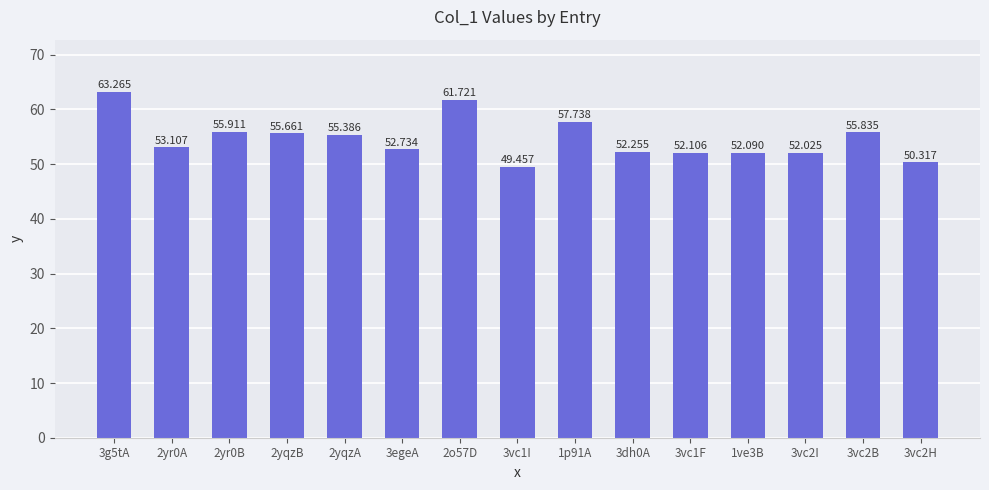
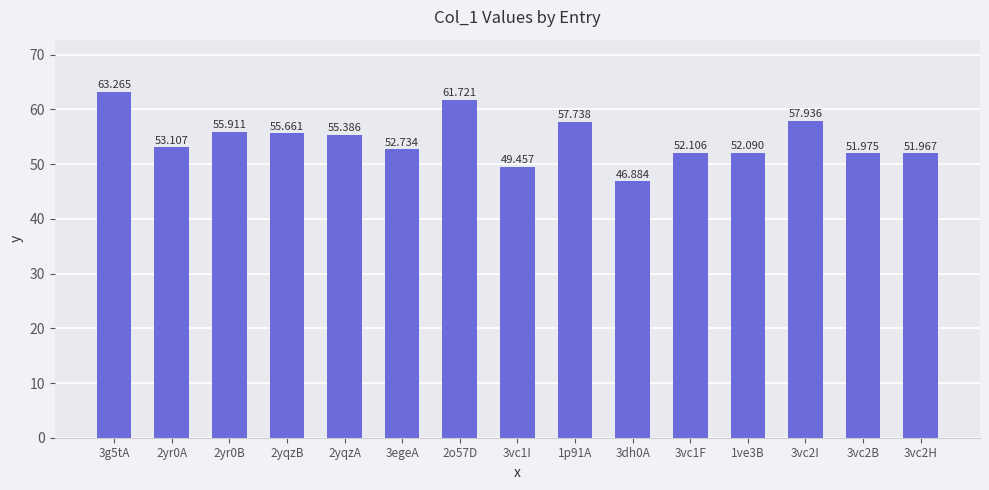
3dh0A: 52.255 -> 46.884
3vc2I: 52.025 -> 57.936
3vc2B: 55.835 -> 51.975
3vc2H: 50.317 -> 51.967
